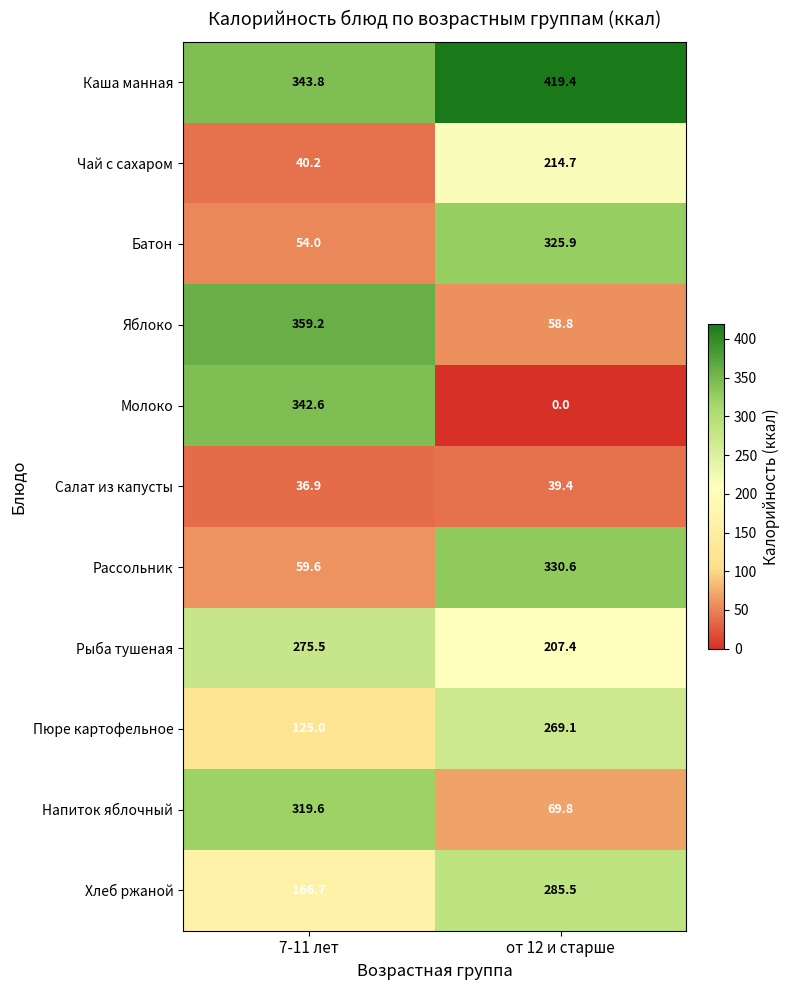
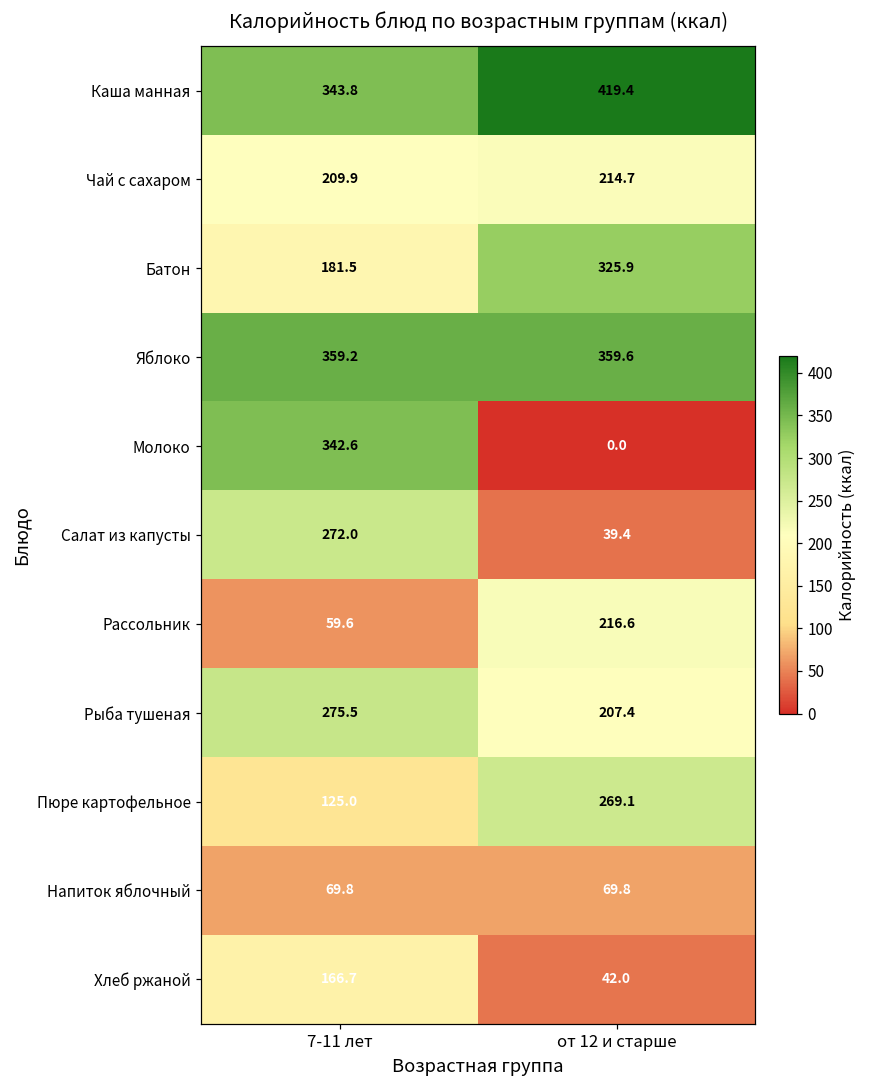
Чай с сахаром, 7-11 лет: 40.2 -> 209.9
Батон, 7-11 лет: 54.0 -> 181.5
Яблоко, от 12 и старше: 58.8 -> 359.6
Салат из капусты, 7-11 лет: 36.9 -> 272.0
Рассольник, от 12 и старше: 330.6 -> 216.6
Напиток яблочный, 7-11 лет: 319.6 -> 69.8
Хлеб ржаной, от 12 и старше: 285.5 -> 42.0
